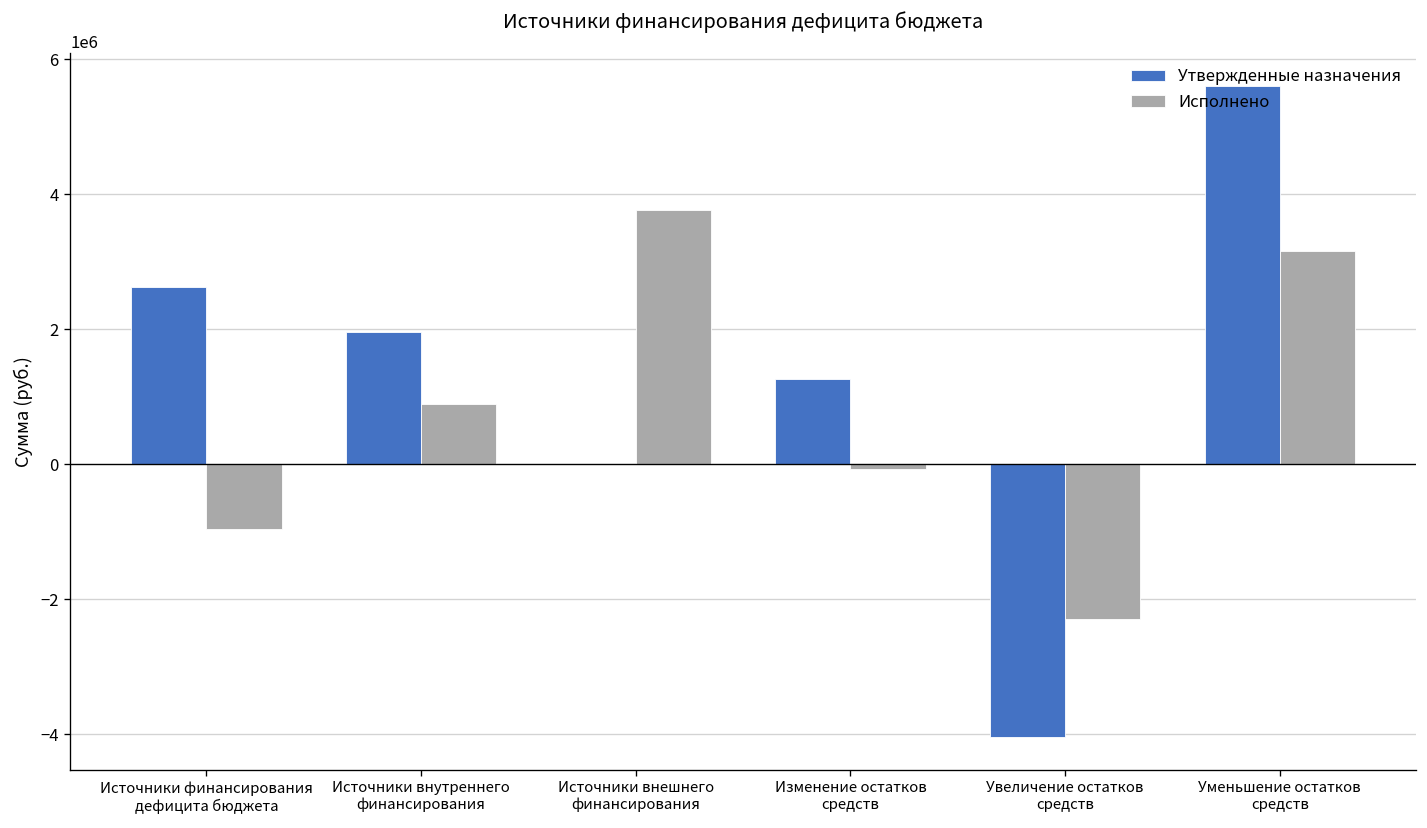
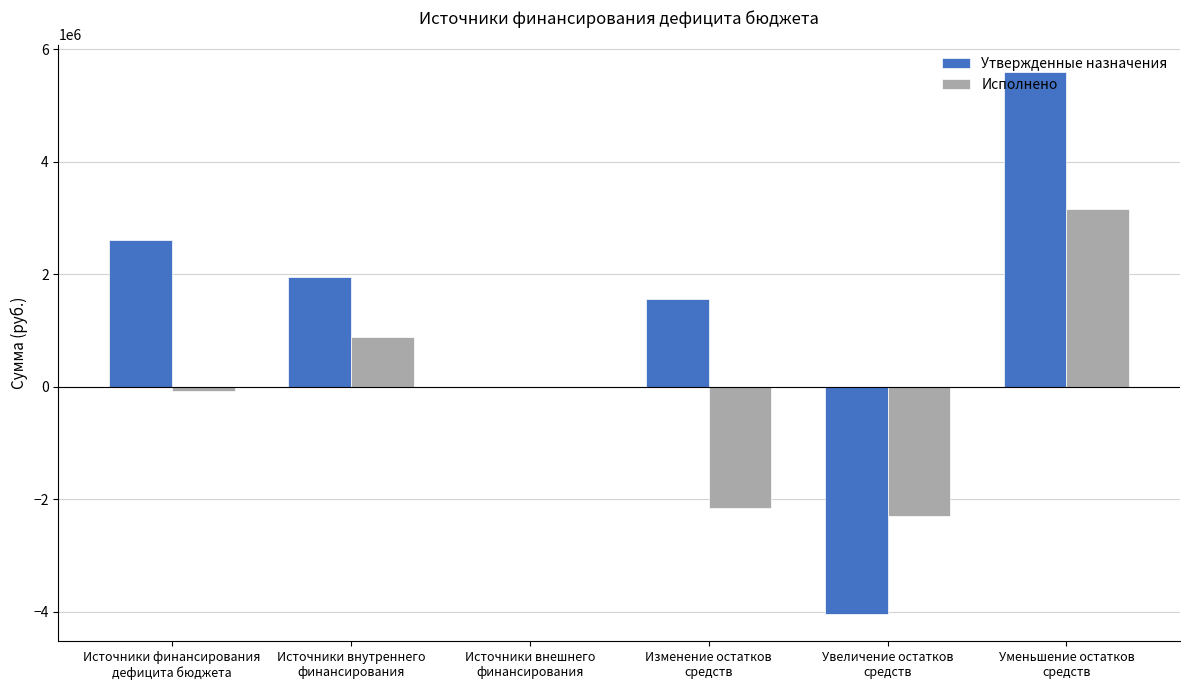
Исполнено, Источники финансирования дефицита бюджета: -1000000 -> -100000
Исполнено, Источники внешнего финансирования: 3800000 -> 0
Утвержденные назначения, Изменение остатков средств: 1300000 -> 1600000
Исполнено, Изменение остатков средств: -100000 -> -2200000
